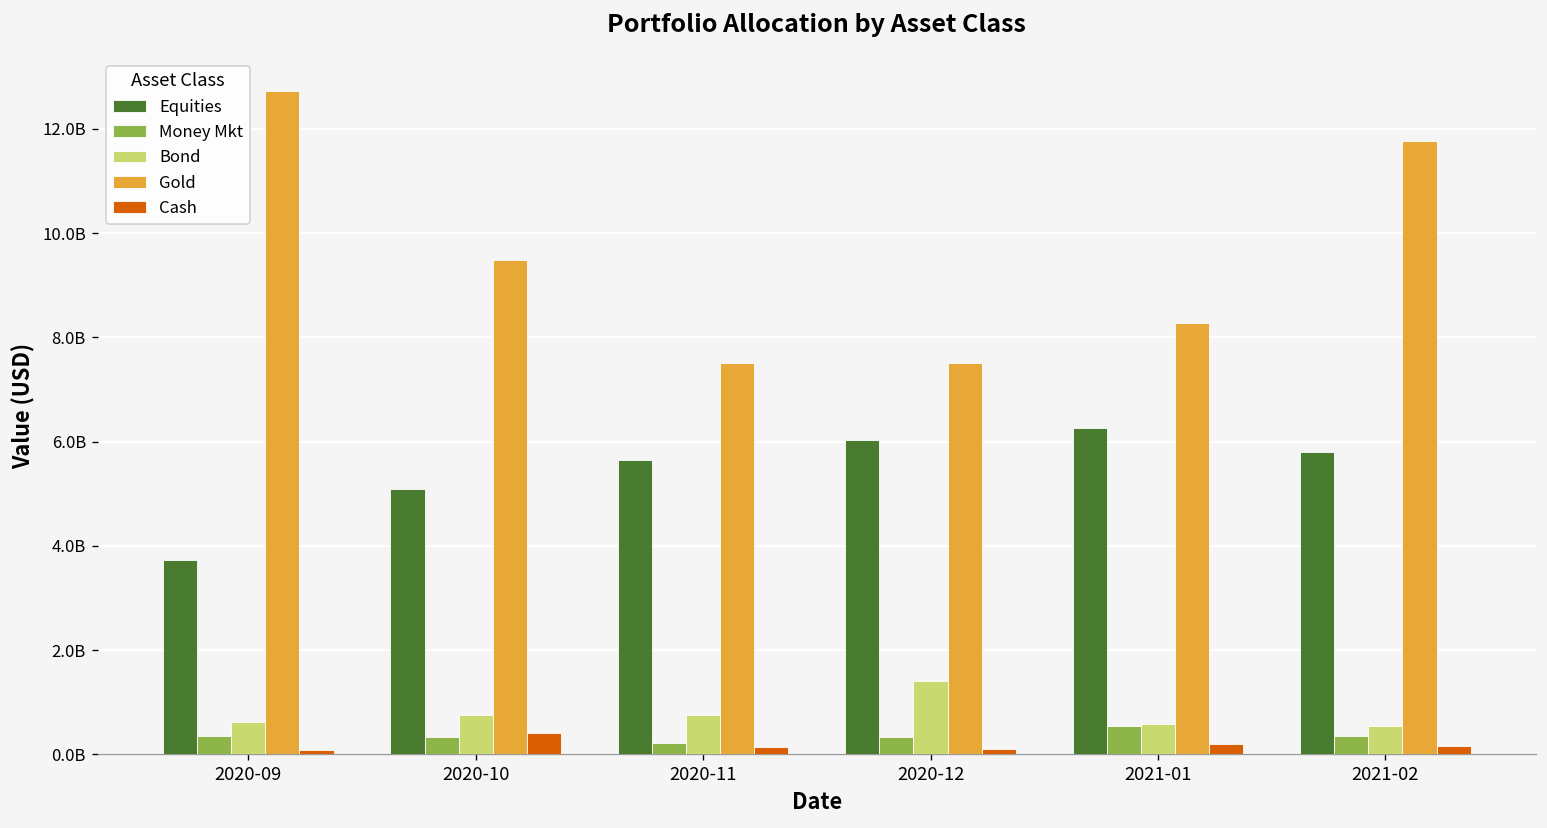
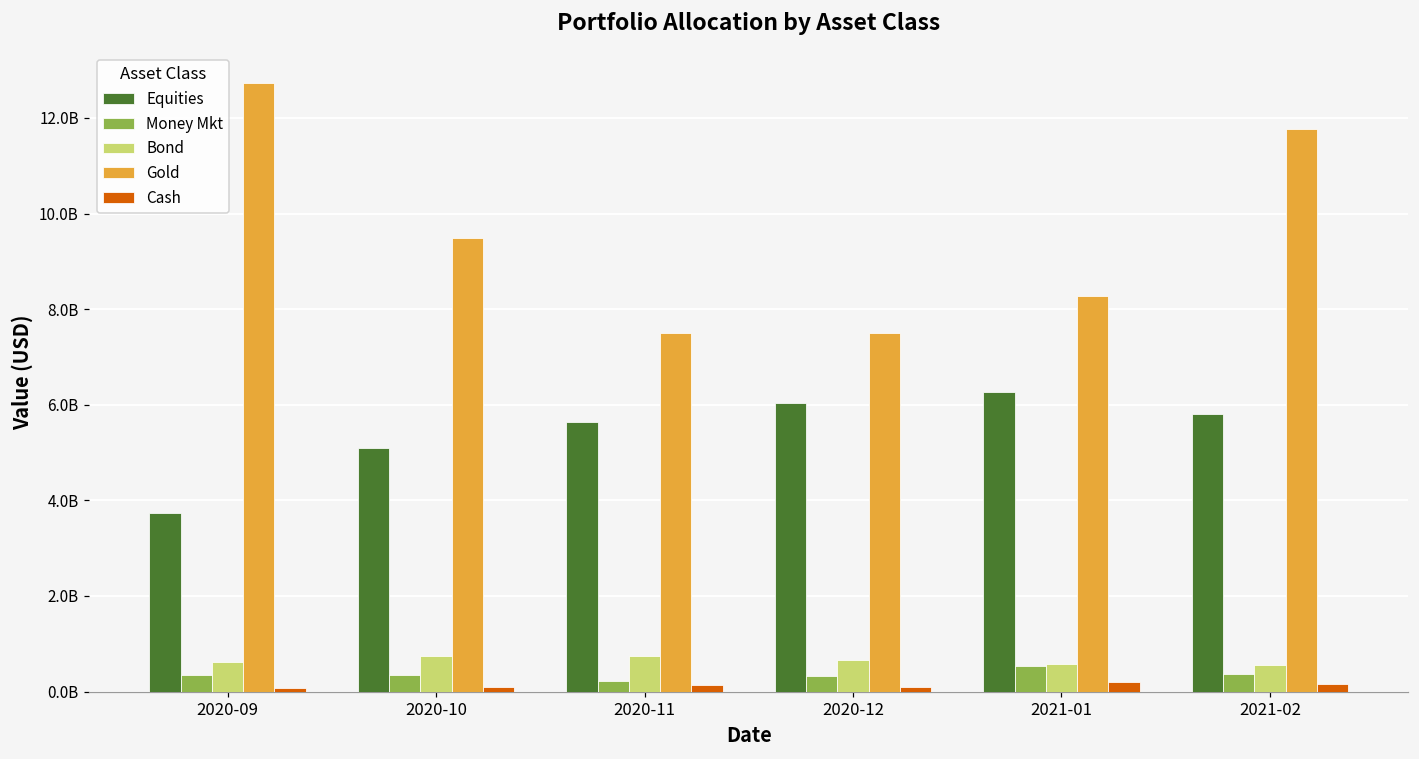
Cash, 2020-10: 400000000 -> 100000000
Bond, 2020-12: 1400000000 -> 700000000
